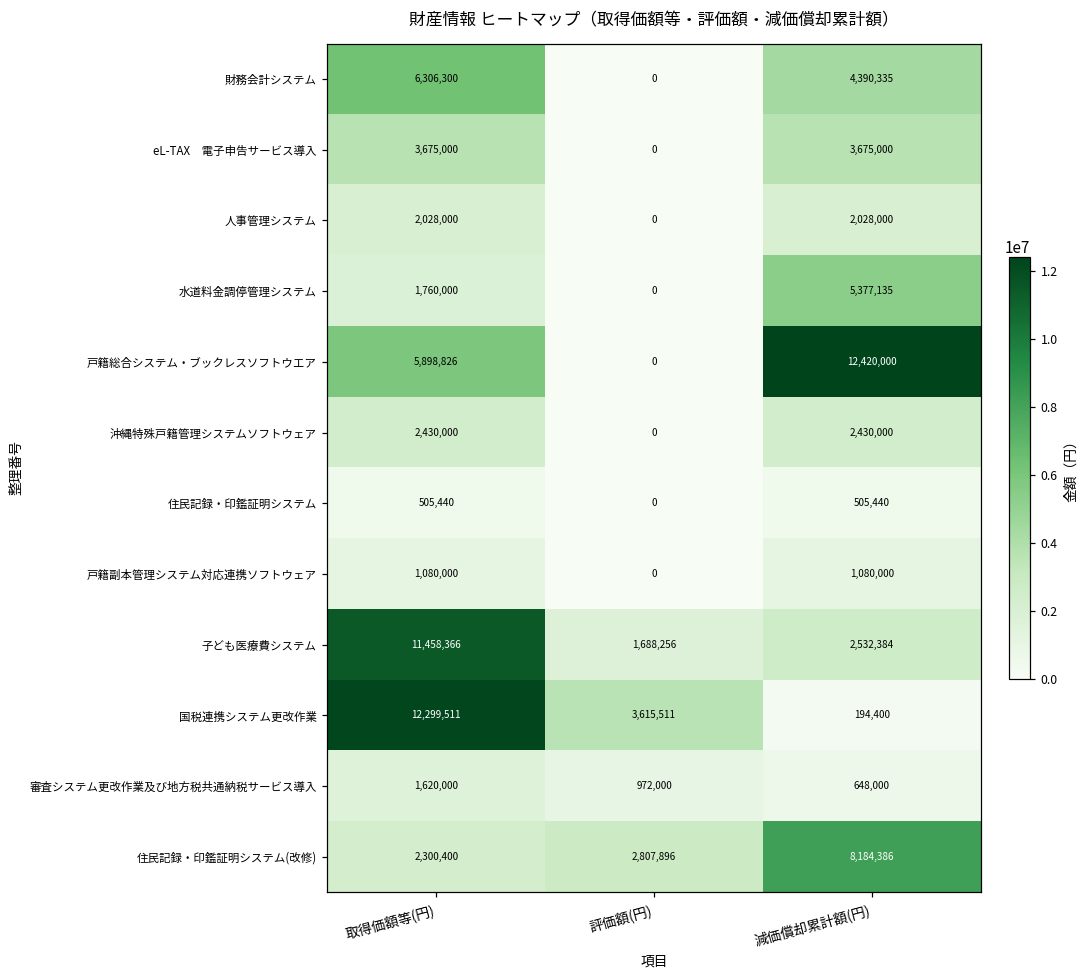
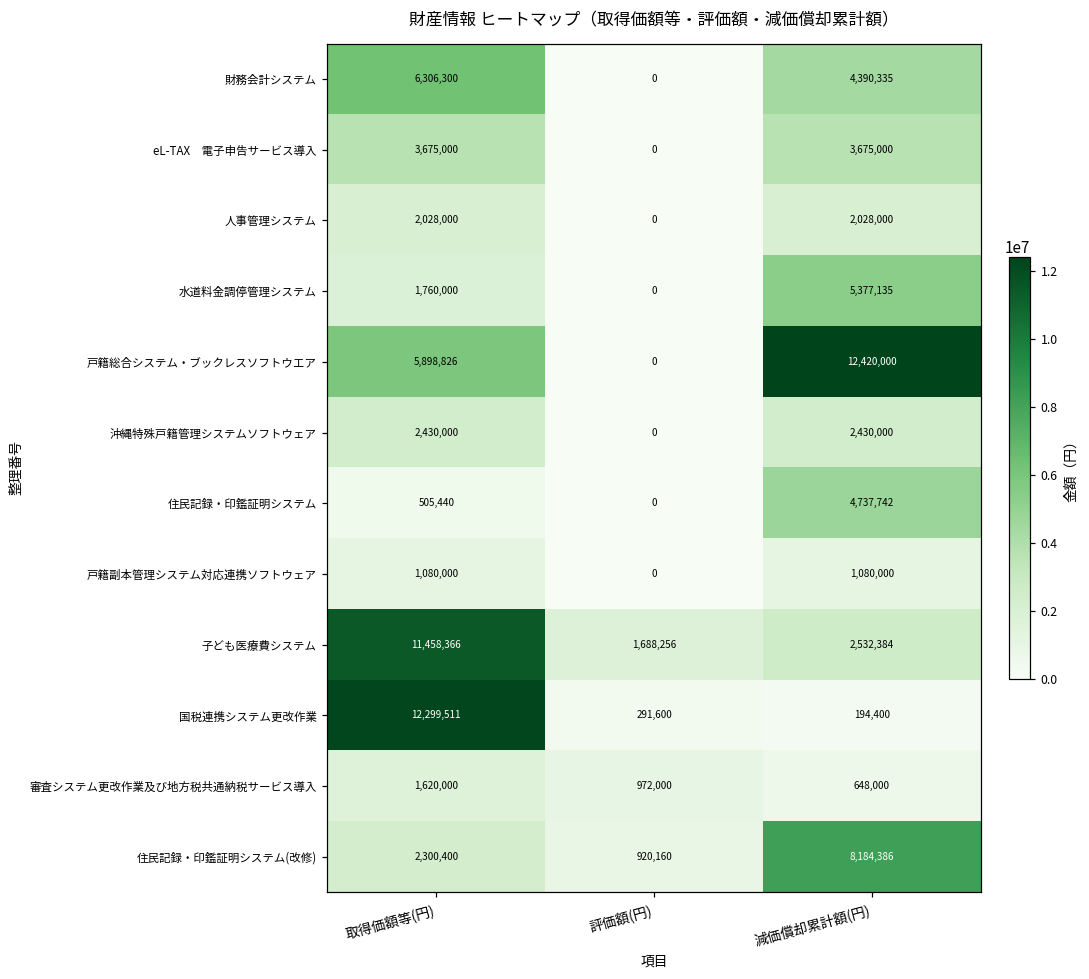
住民記録・印鑑証明システム, 減価償却累計額(円): 505,440 -> 4,737,742
国税連携システム更改作業, 評価額(円): 3,615,511 -> 291,600
住民記録・印鑑証明システム(改修), 評価額(円): 2,807,896 -> 920,160
